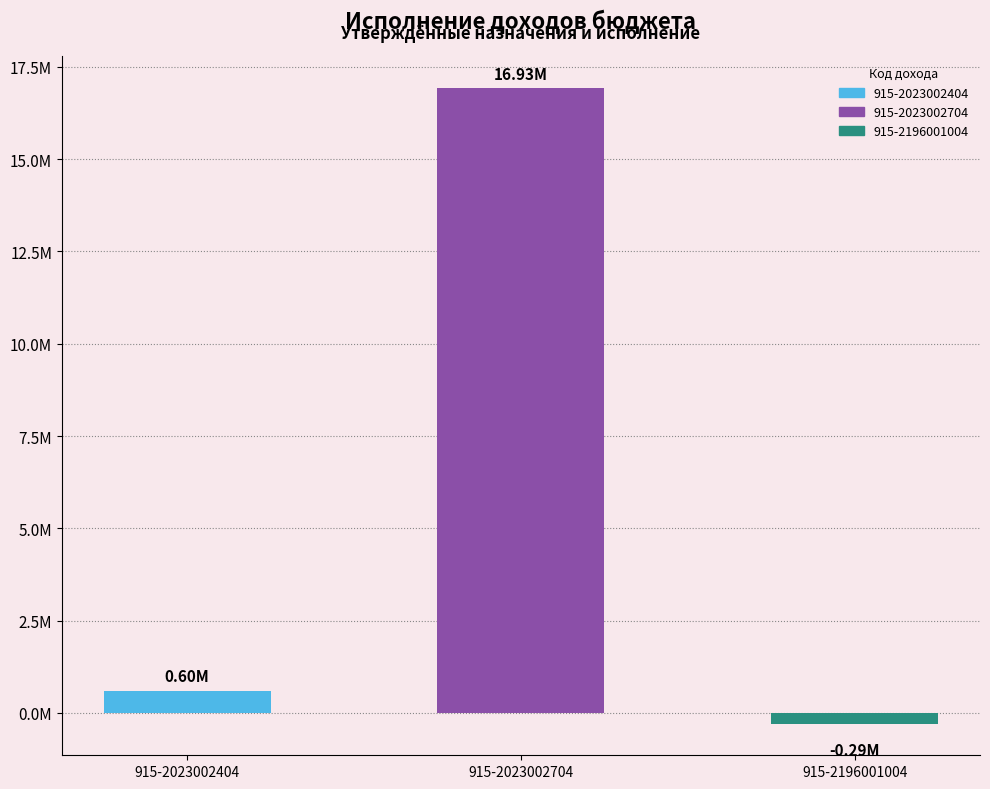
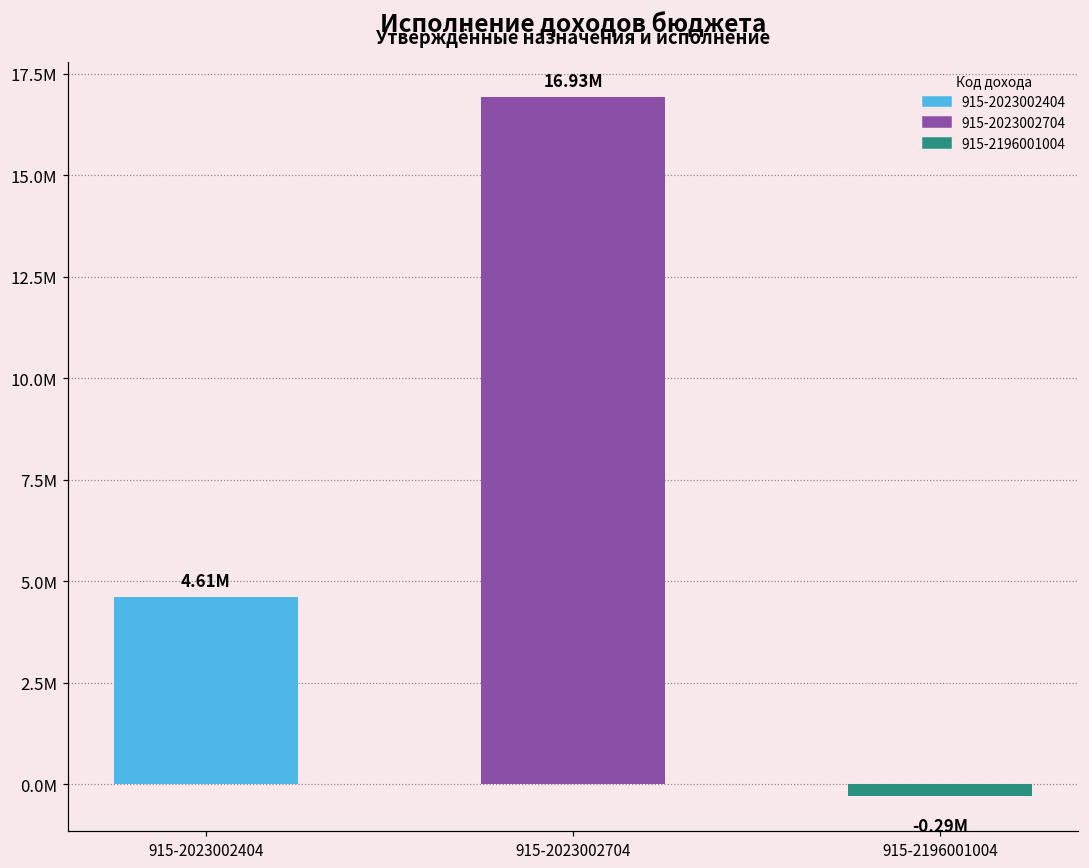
915-2023002404: 0.60M -> 4.61M
